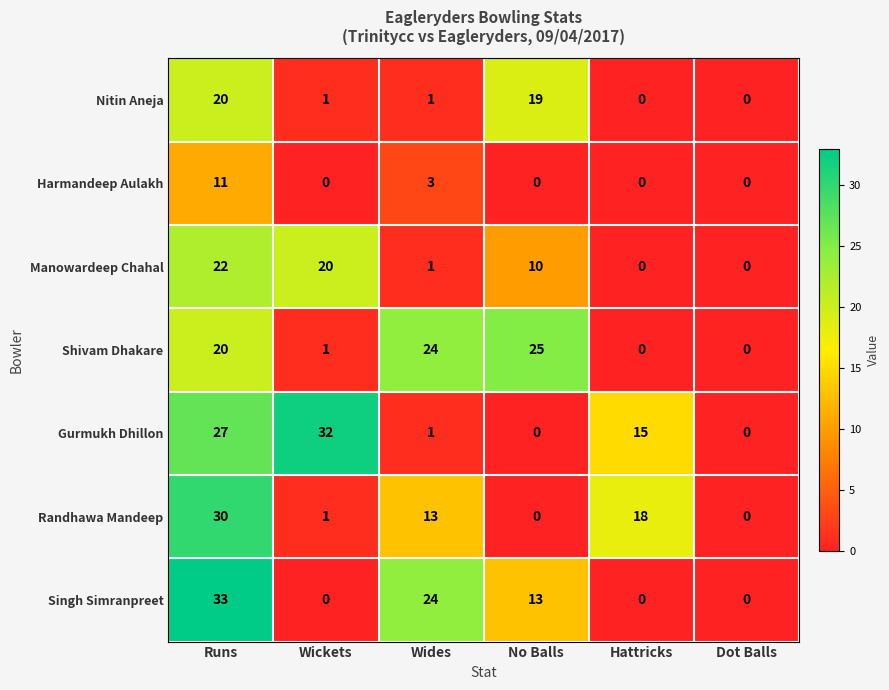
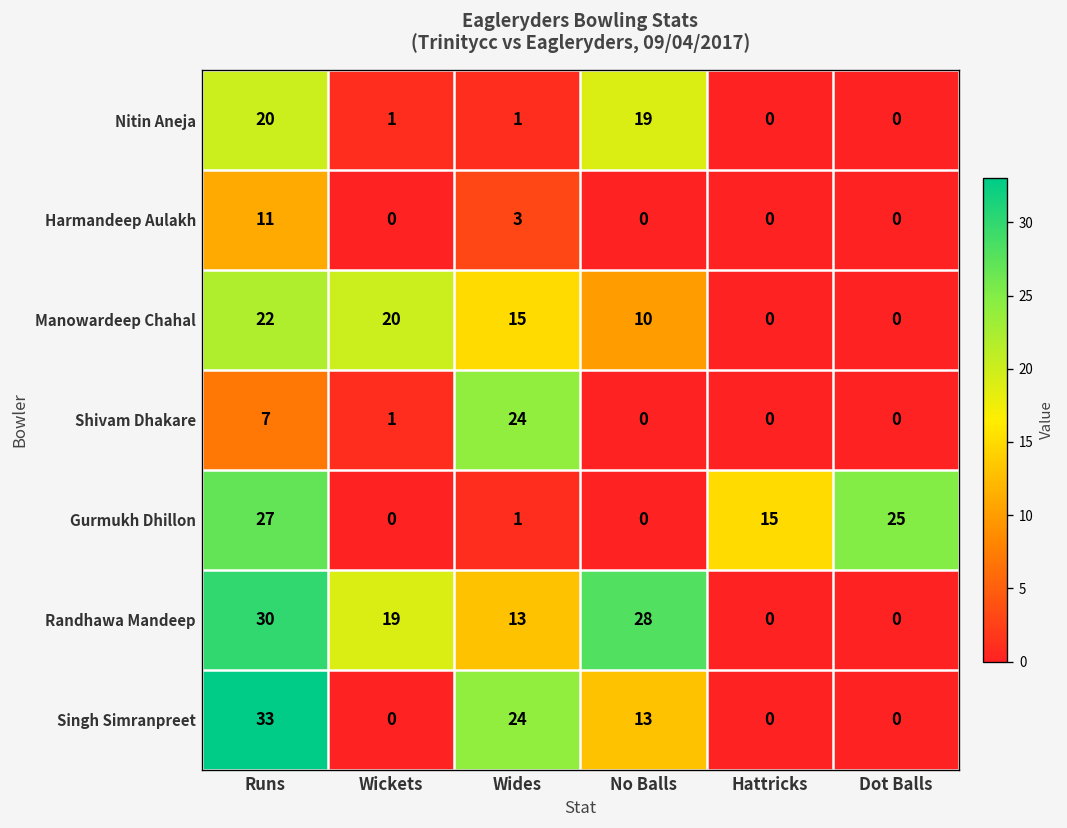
Manowardeep Chahal, Wides: 1 -> 15
Shivam Dhakare, Runs: 20 -> 7
Shivam Dhakare, No Balls: 25 -> 0
Gurmukh Dhillon, Wickets: 32 -> 0
Gurmukh Dhillon, Dot Balls: 0 -> 25
Randhawa Mandeep, Wickets: 1 -> 19
Randhawa Mandeep, No Balls: 0 -> 28
Randhawa Mandeep, Hattricks: 18 -> 0
